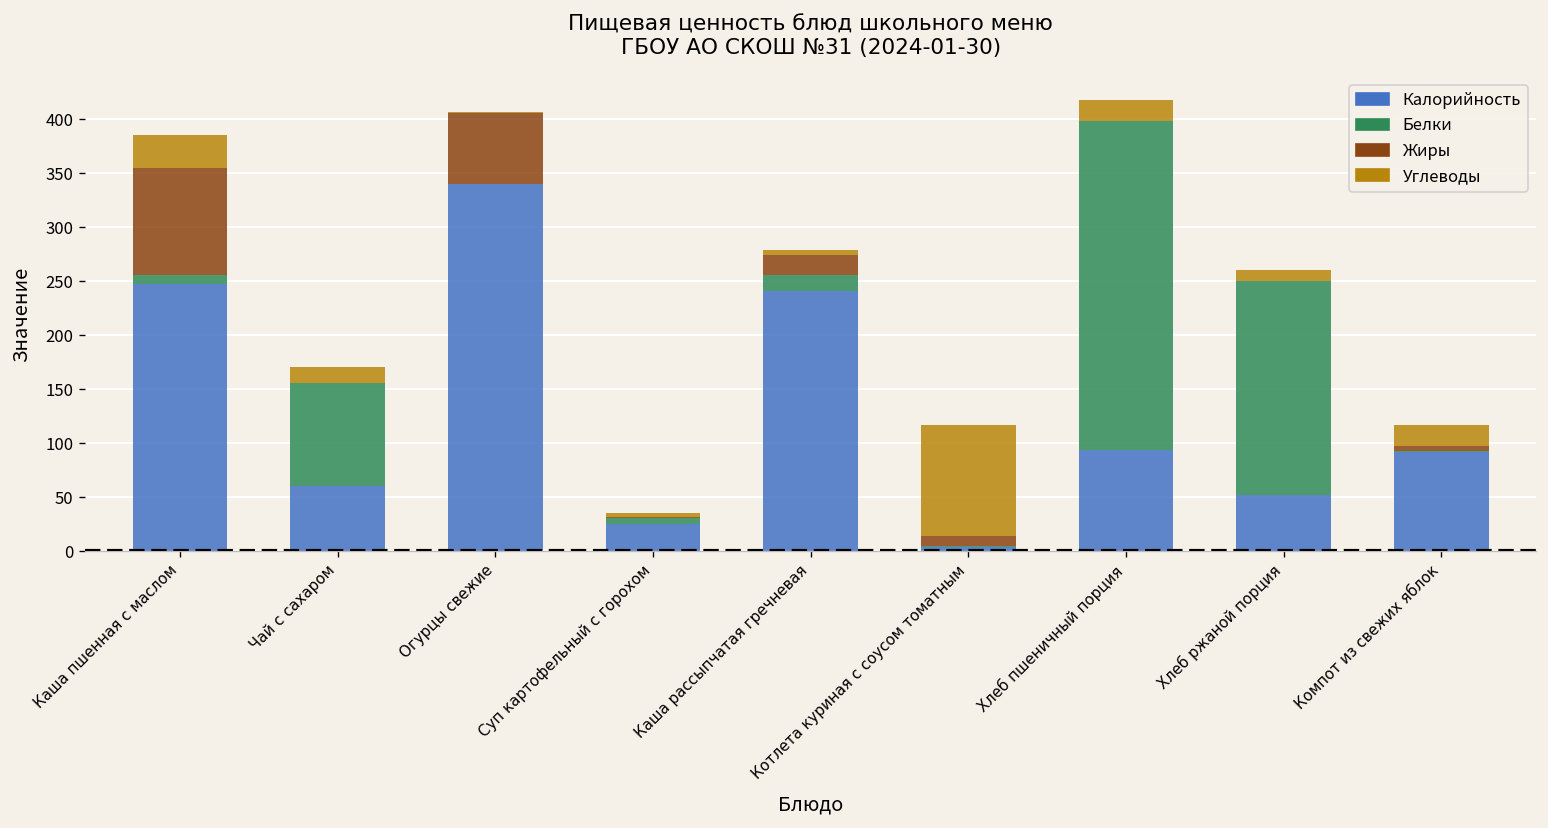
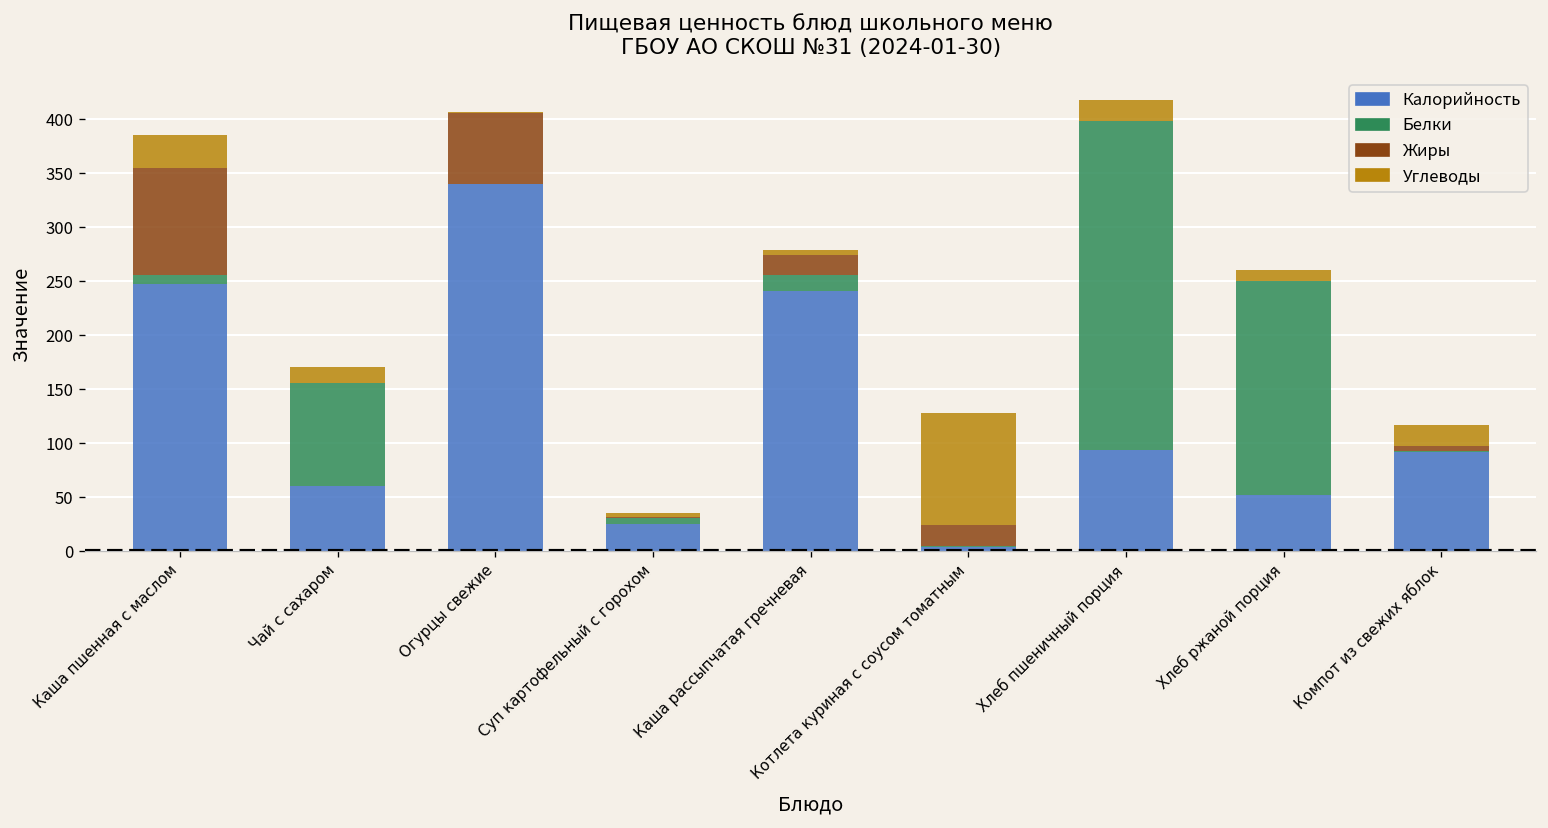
Жиры, Котлета куриная с соусом томатным: 10 -> 20
